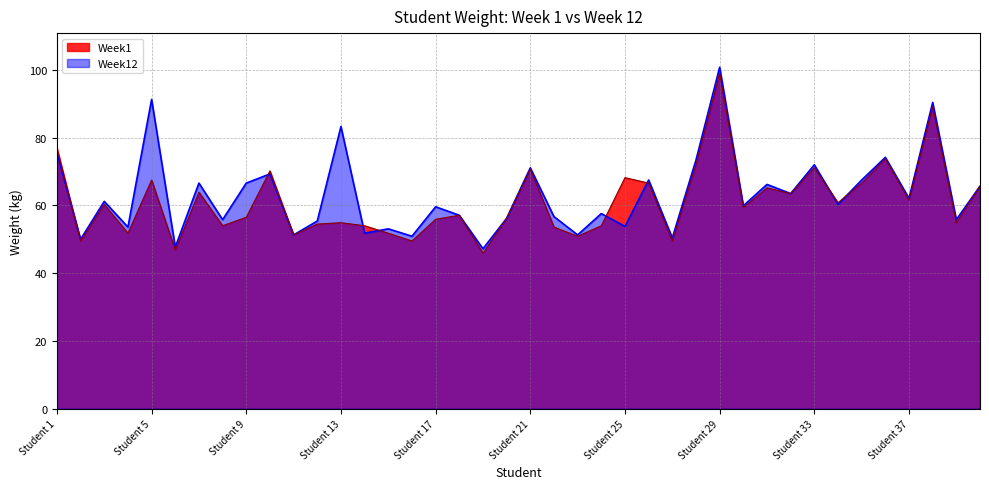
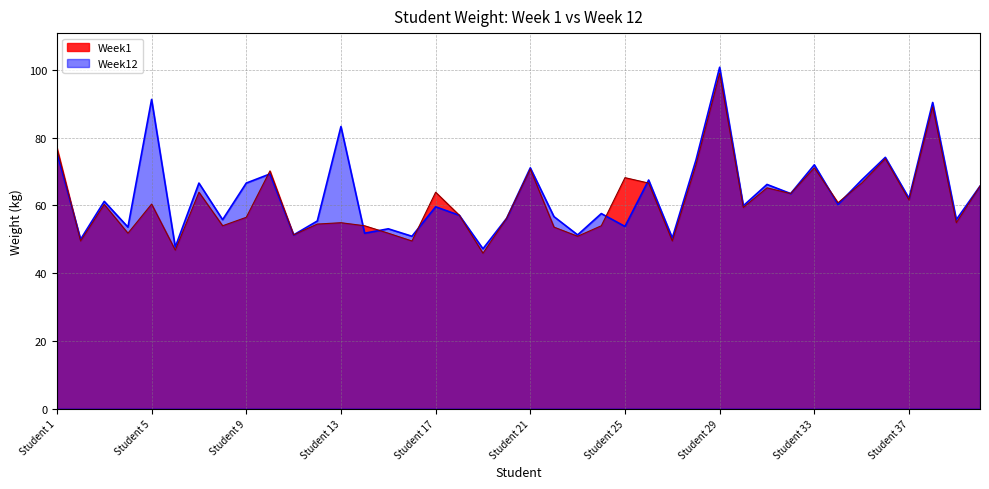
Week1, Student 5: 68 -> 60
Week1, Student 17: 56 -> 64
